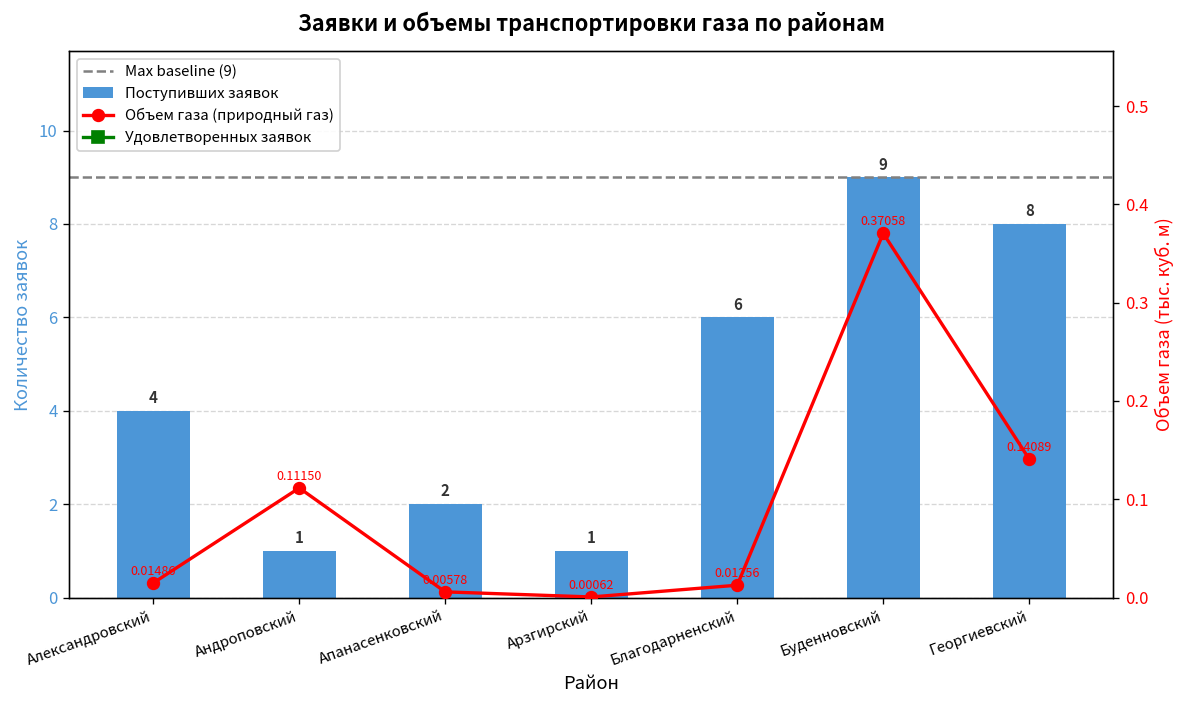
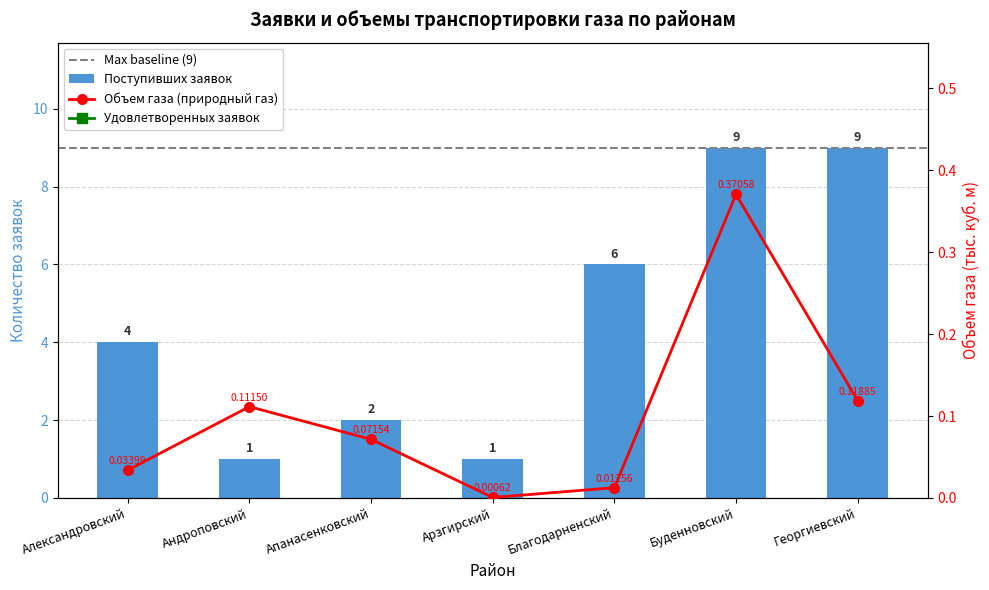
Поступивших заявок, Георгиевский: 8 -> 9
Объем газа (природный газ), Александровский: 0.01486 -> 0.03399
Объем газа (природный газ), Апанасенковский: 0.00578 -> 0.07154
Объем газа (природный газ), Георгиевский: 0.14089 -> 0.11885
